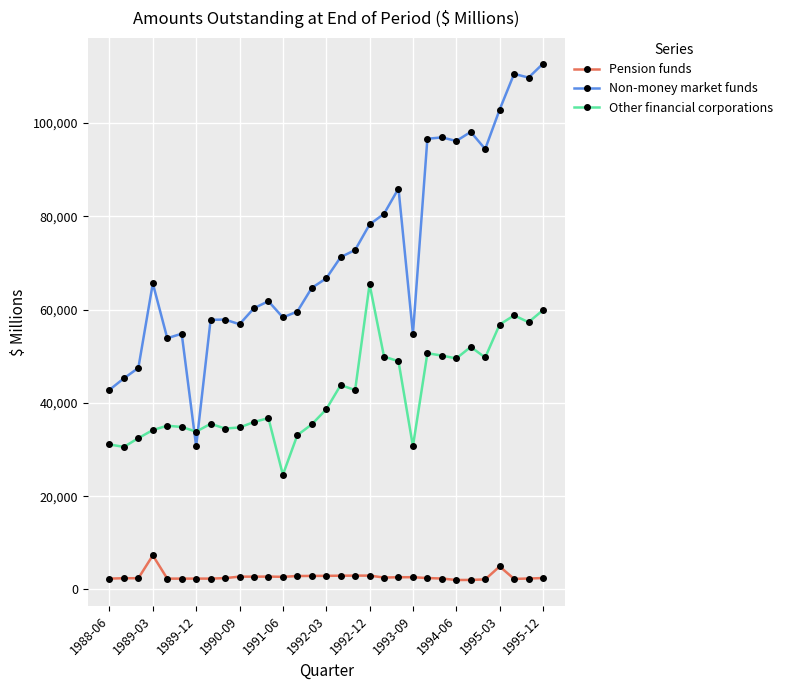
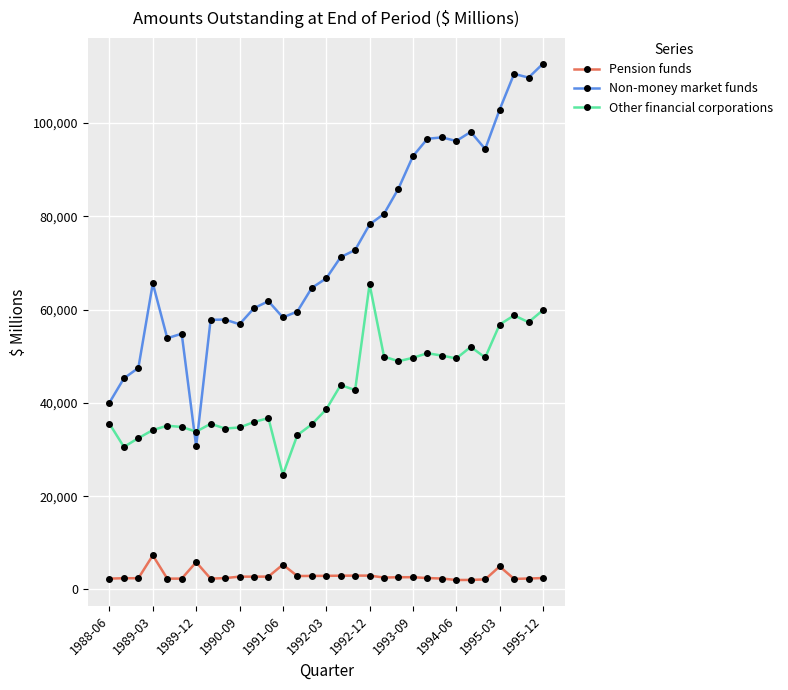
Non-money market funds, 1988-06: 43,000 -> 40,000
Other financial corporations, 1988-06: 31,000 -> 36,000
Pension funds, 1989-12: 2,000 -> 6,000
Pension funds, 1991-06: 3,000 -> 5,000
Non-money market funds, 1993-09: 55,000 -> 93,000
Other financial corporations, 1993-09: 31,000 -> 50,000
